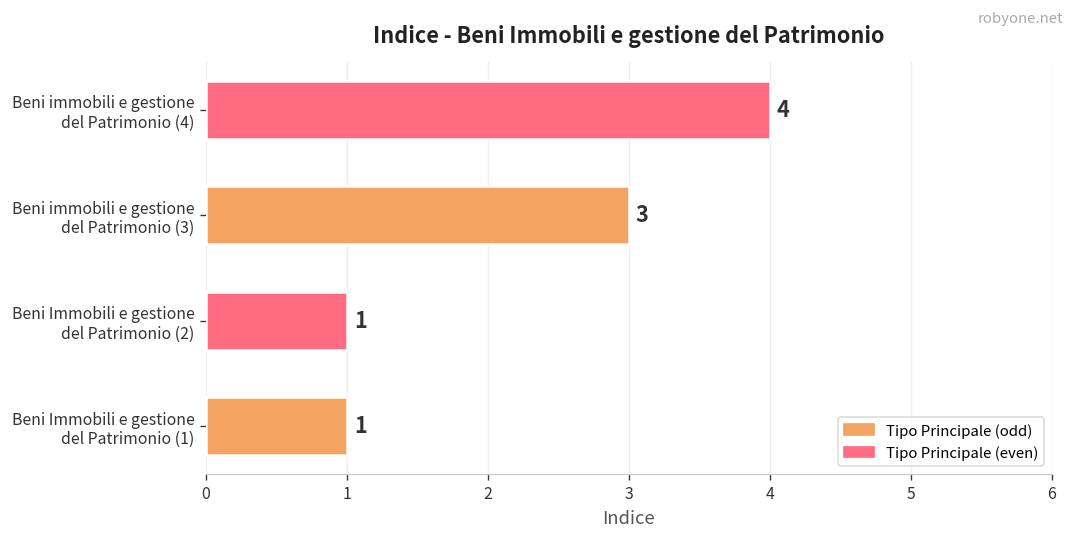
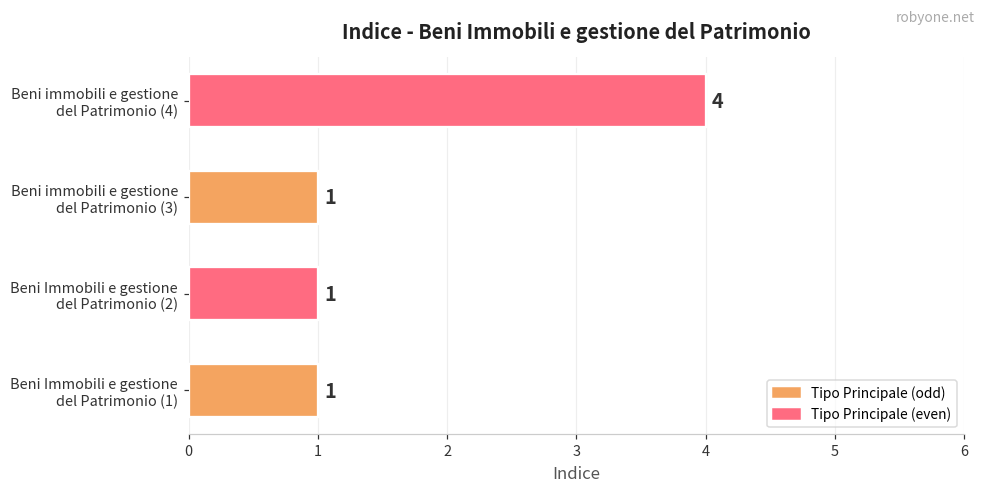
Beni immobili e gestione del Patrimonio (3): 3 -> 1
